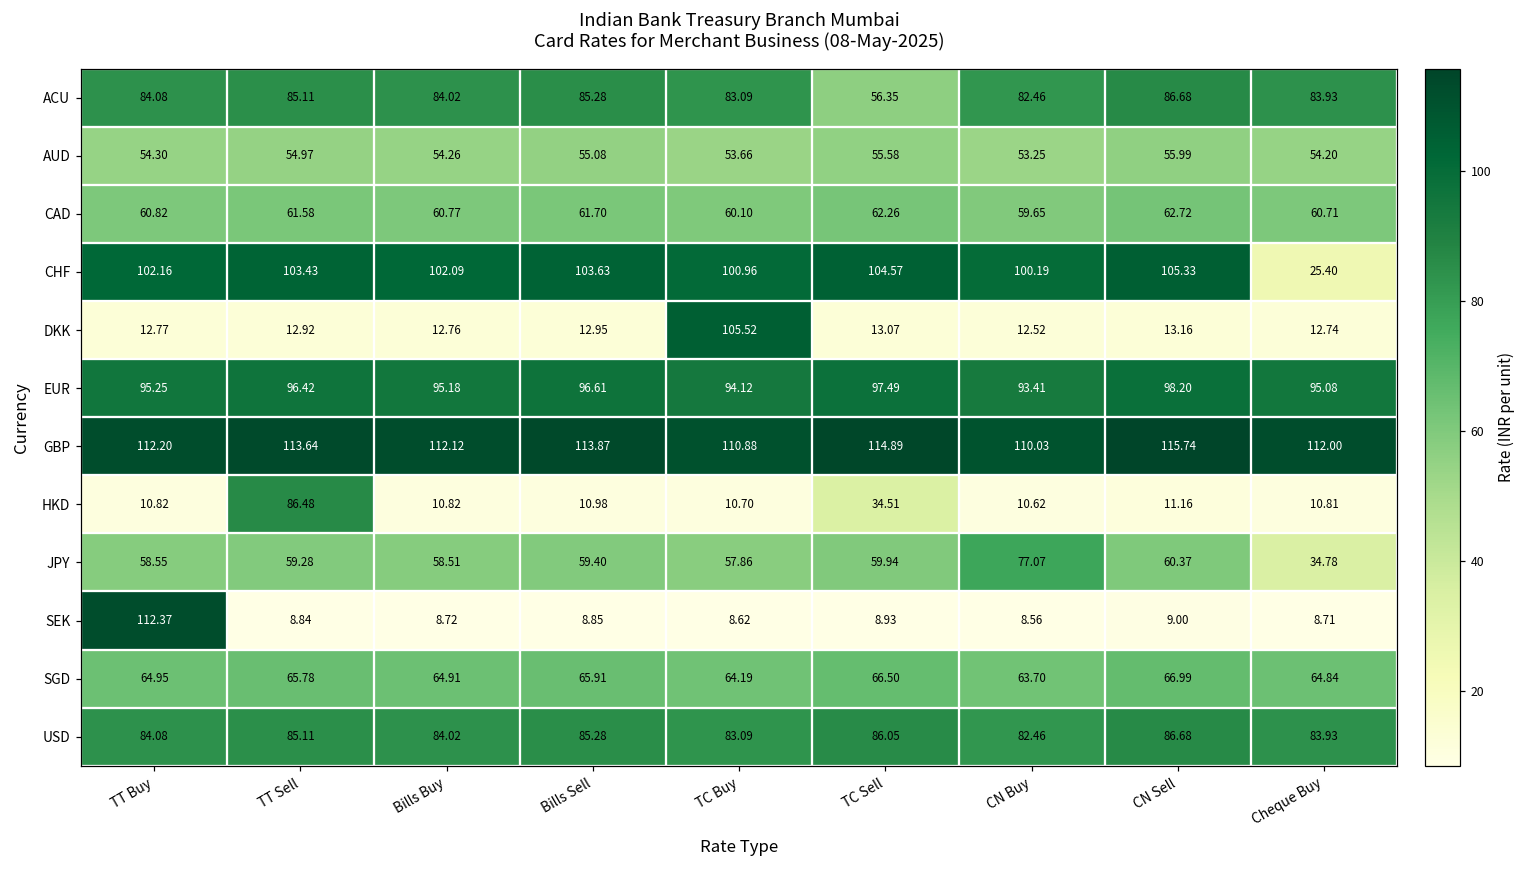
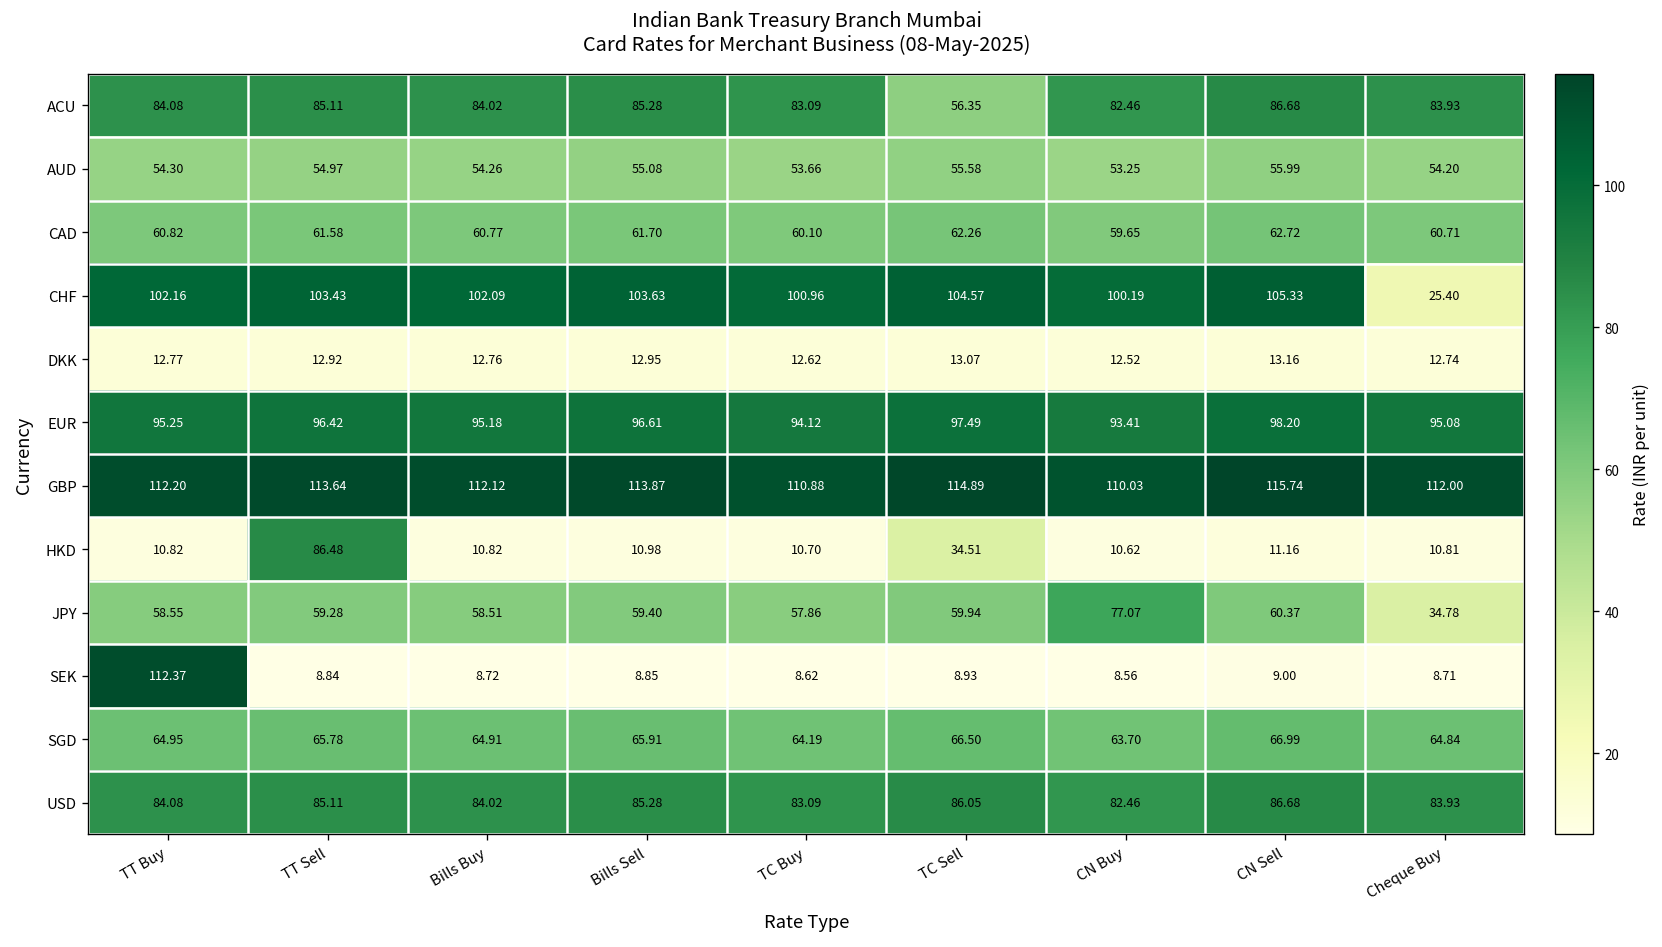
DKK, TC Buy: 105.52 -> 12.62
